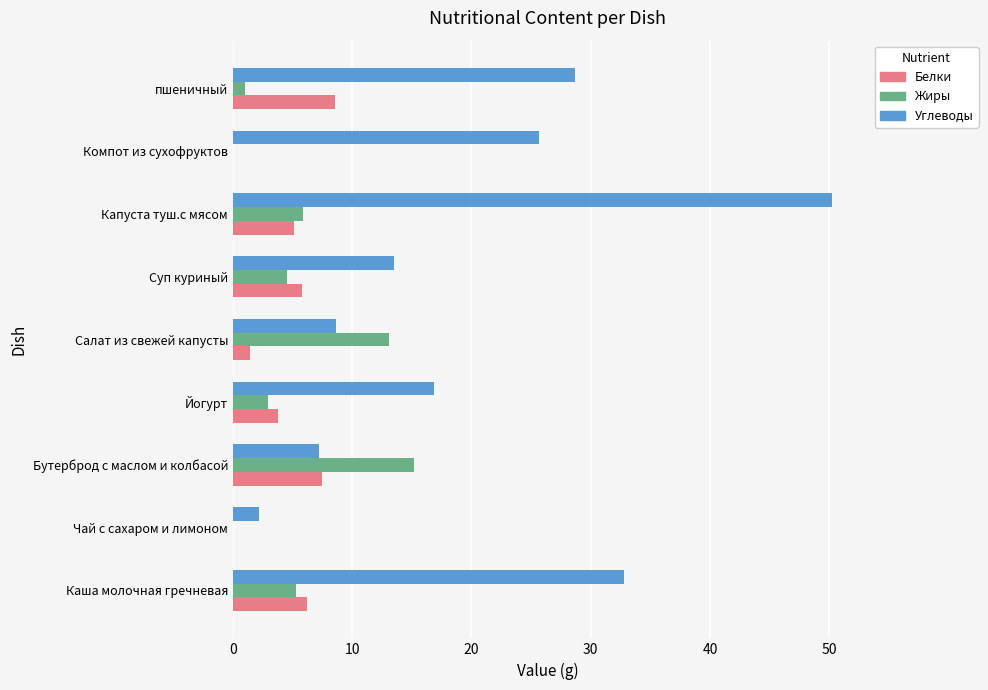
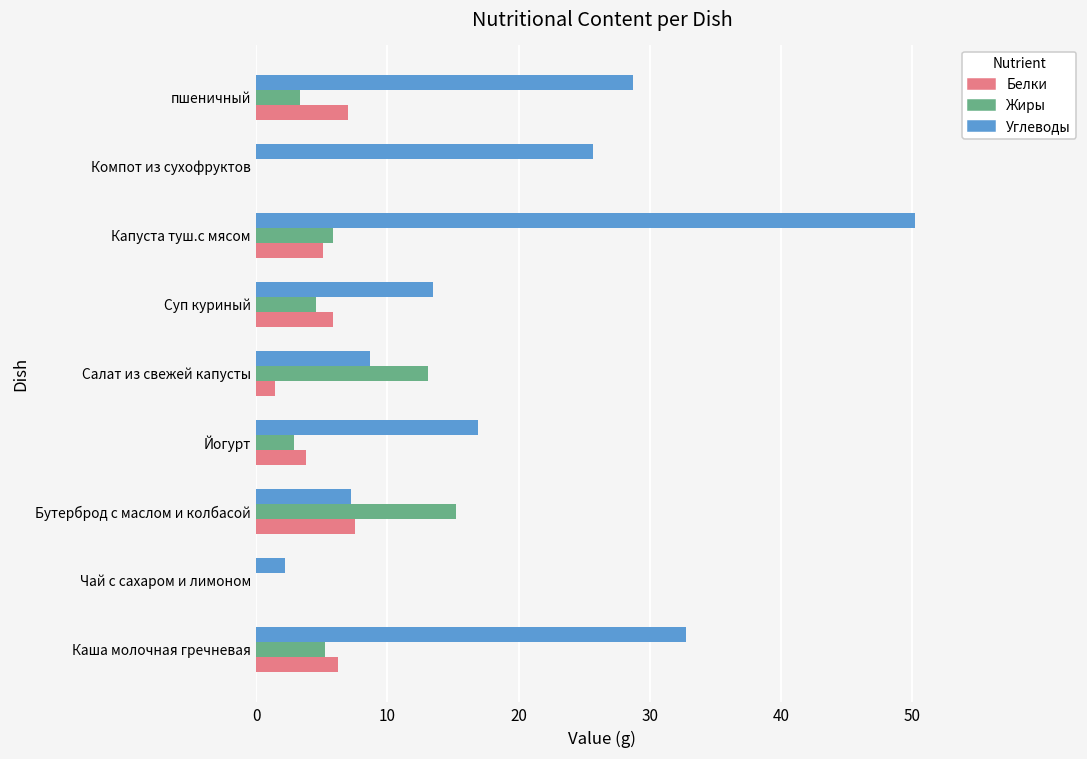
Жиры, пшеничный: 1.0 -> 3.3
Белки, пшеничный: 8.6 -> 7.0
